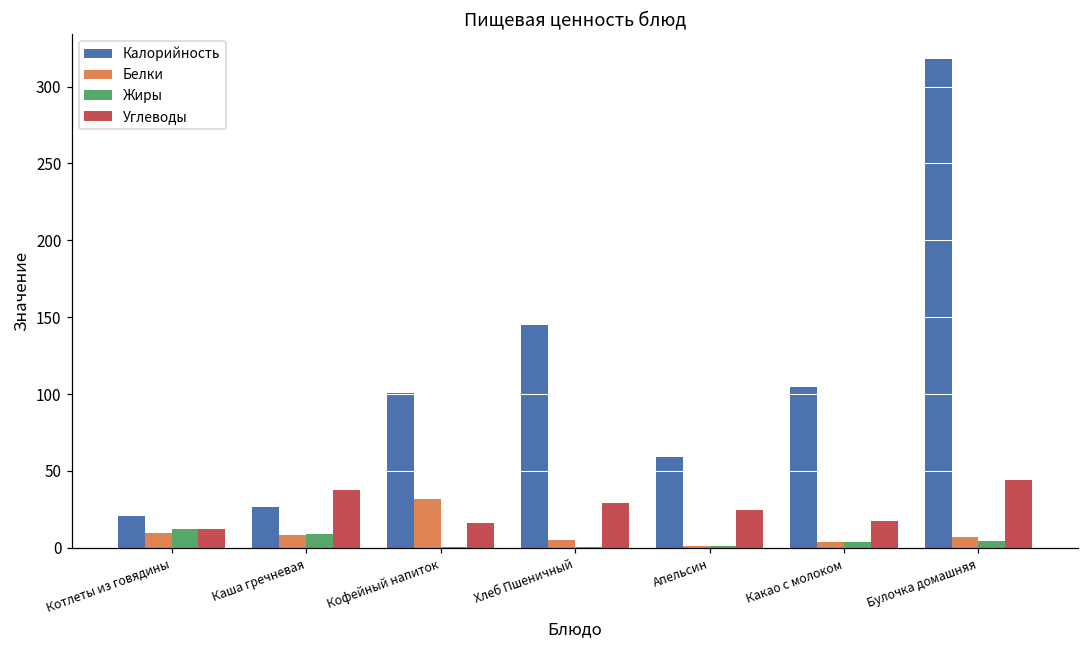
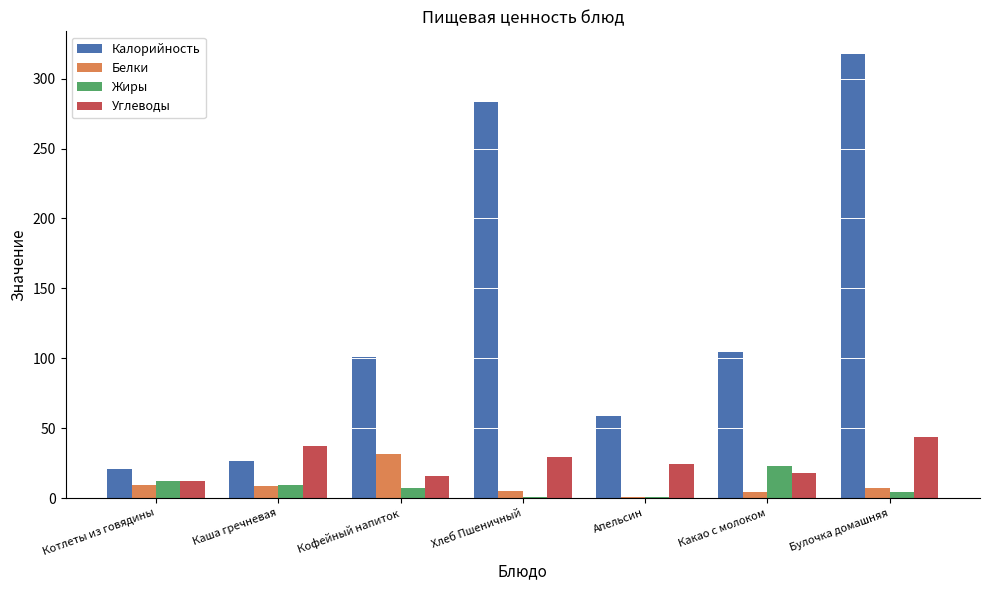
Жиры, Кофейный напиток: 0 -> 7
Калорийность, Хлеб Пшеничный: 145 -> 283
Жиры, Какао с молоком: 4 -> 23
